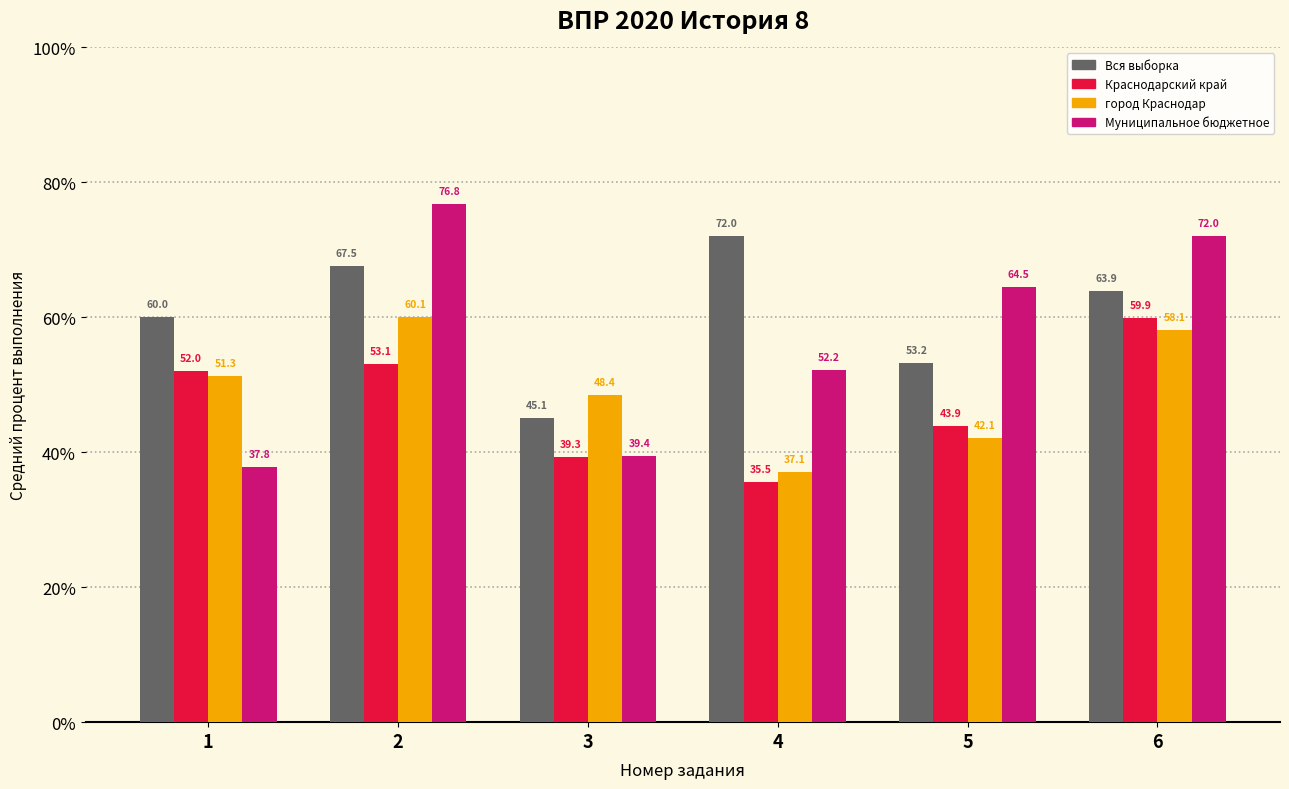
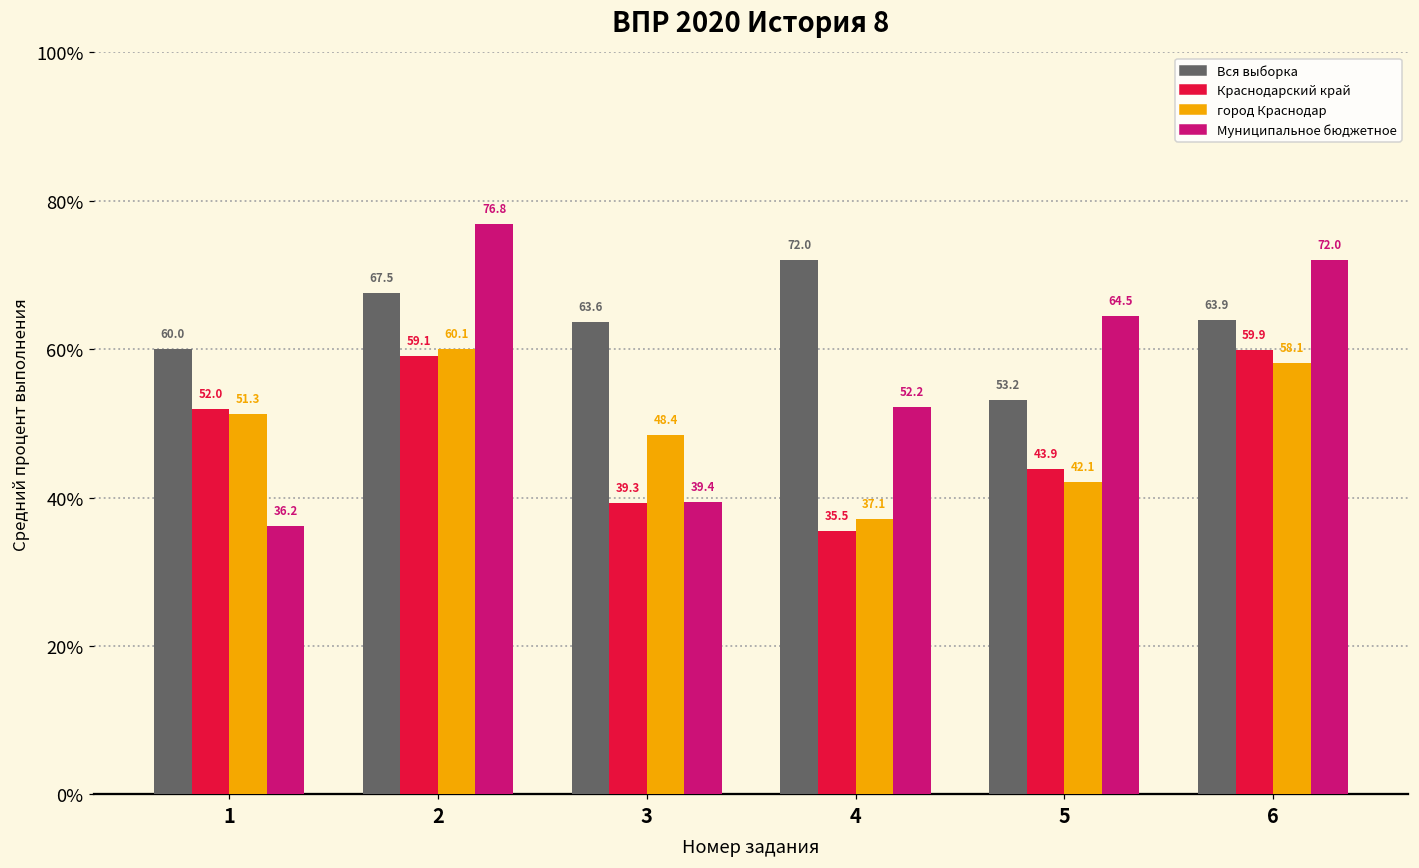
Муниципальное бюджетное, 1: 37.8 -> 36.2
Краснодарский край, 2: 53.1 -> 59.1
Вся выборка, 3: 45.1 -> 63.6
